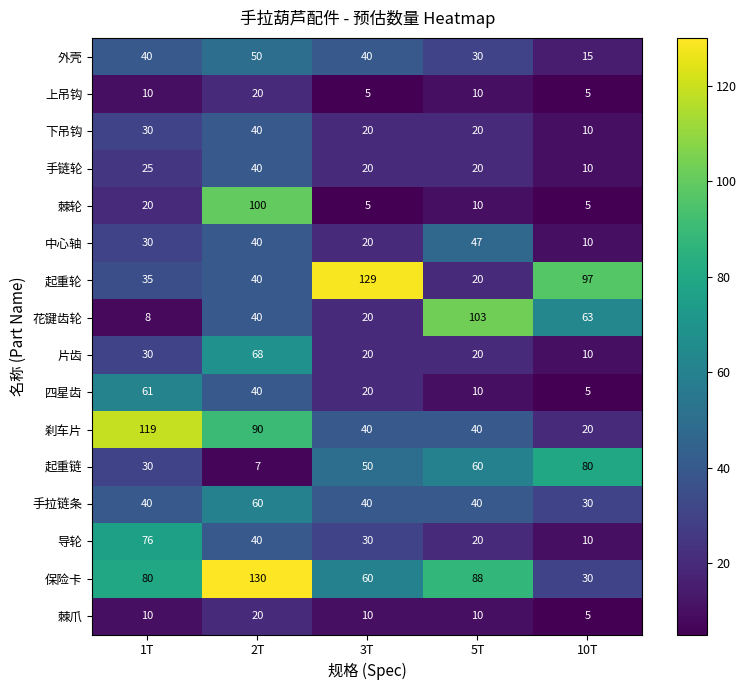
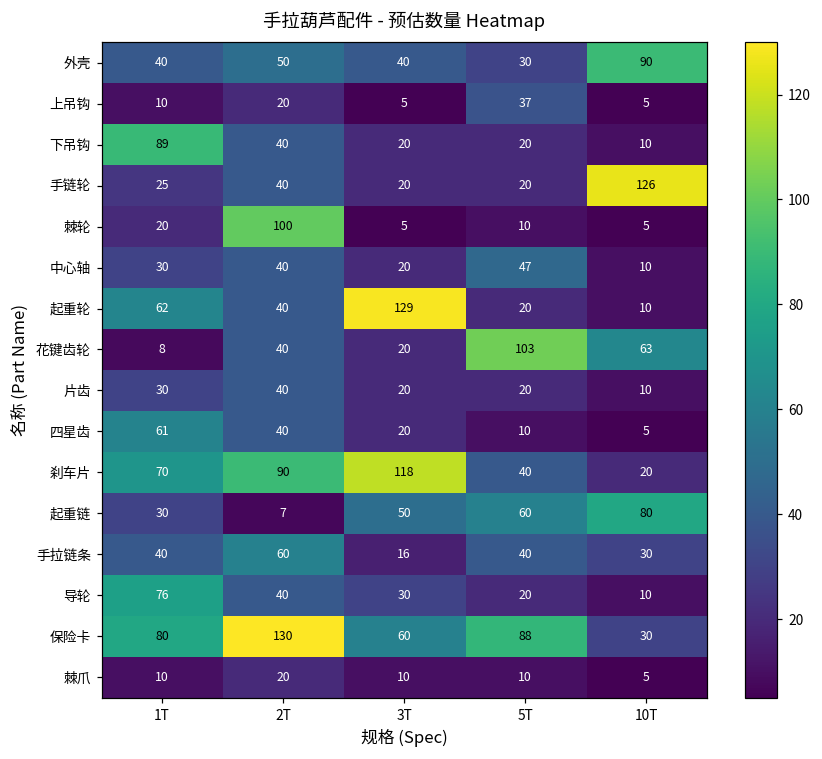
外壳, 10T: 15 -> 90
上吊钩, 5T: 10 -> 37
下吊钩, 1T: 30 -> 89
手链轮, 10T: 10 -> 126
起重轮, 1T: 35 -> 62
起重轮, 10T: 97 -> 10
片齿, 2T: 68 -> 40
刹车片, 1T: 119 -> 70
刹车片, 3T: 40 -> 118
手拉链条, 3T: 40 -> 16
